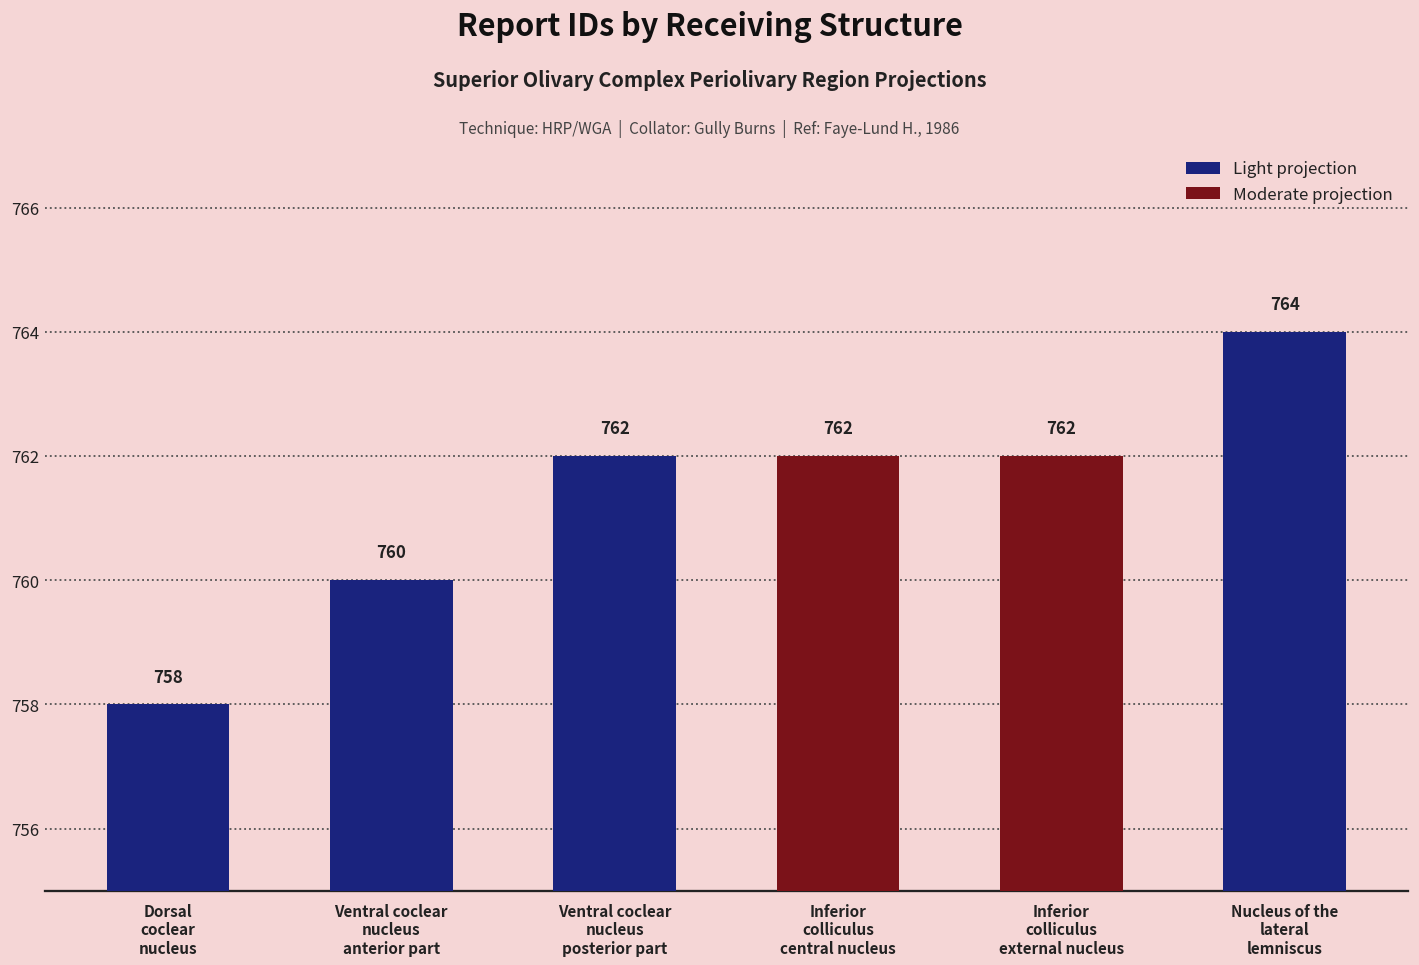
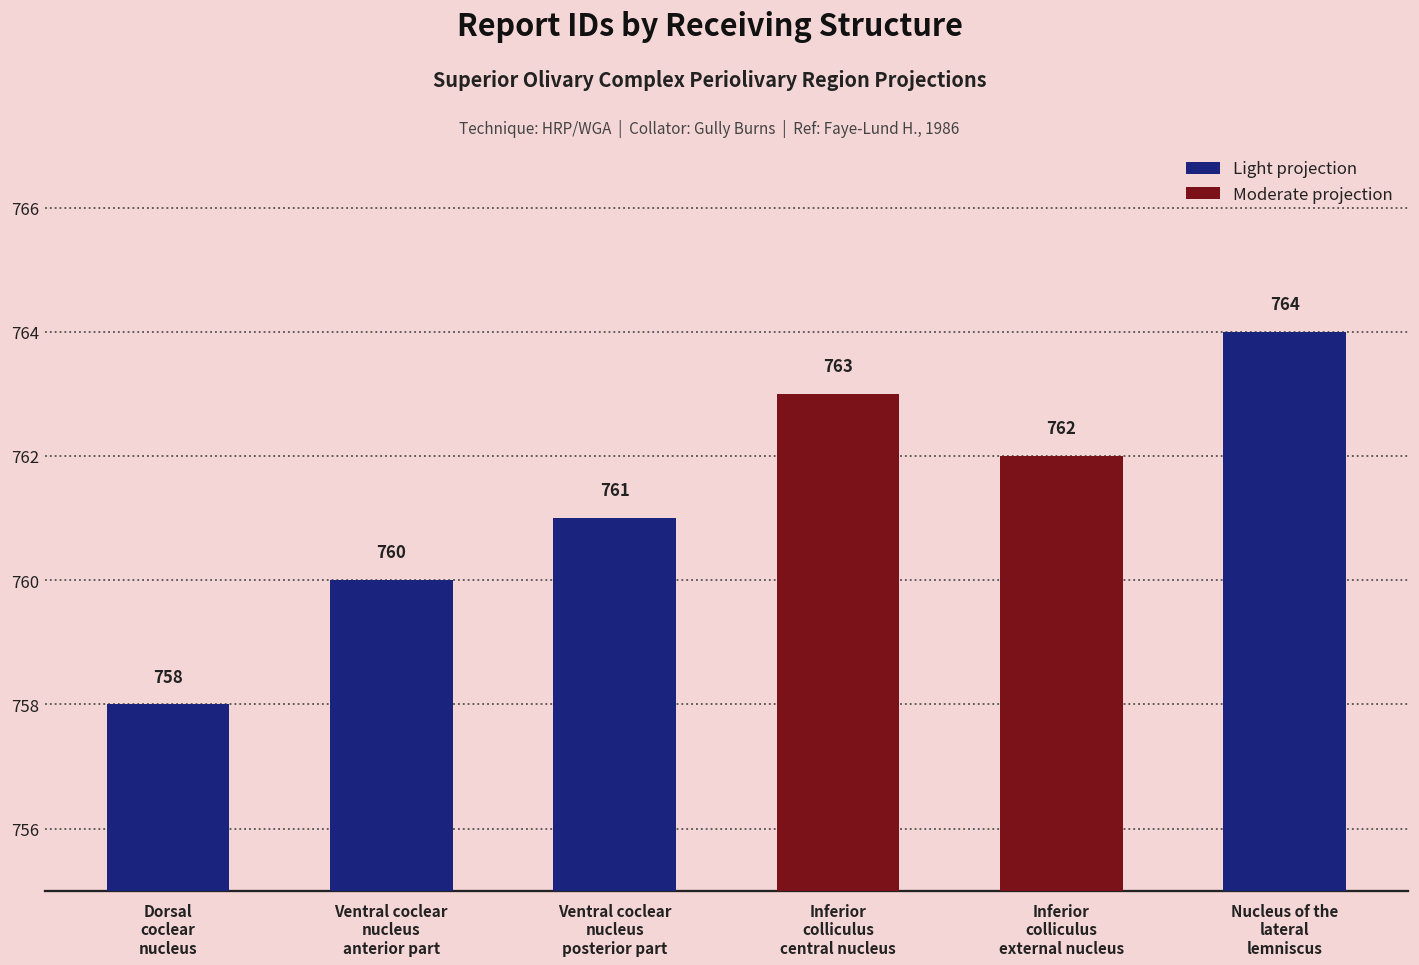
Ventral coclear nucleus posterior part: 762 -> 761
Inferior colliculus central nucleus: 762 -> 763
